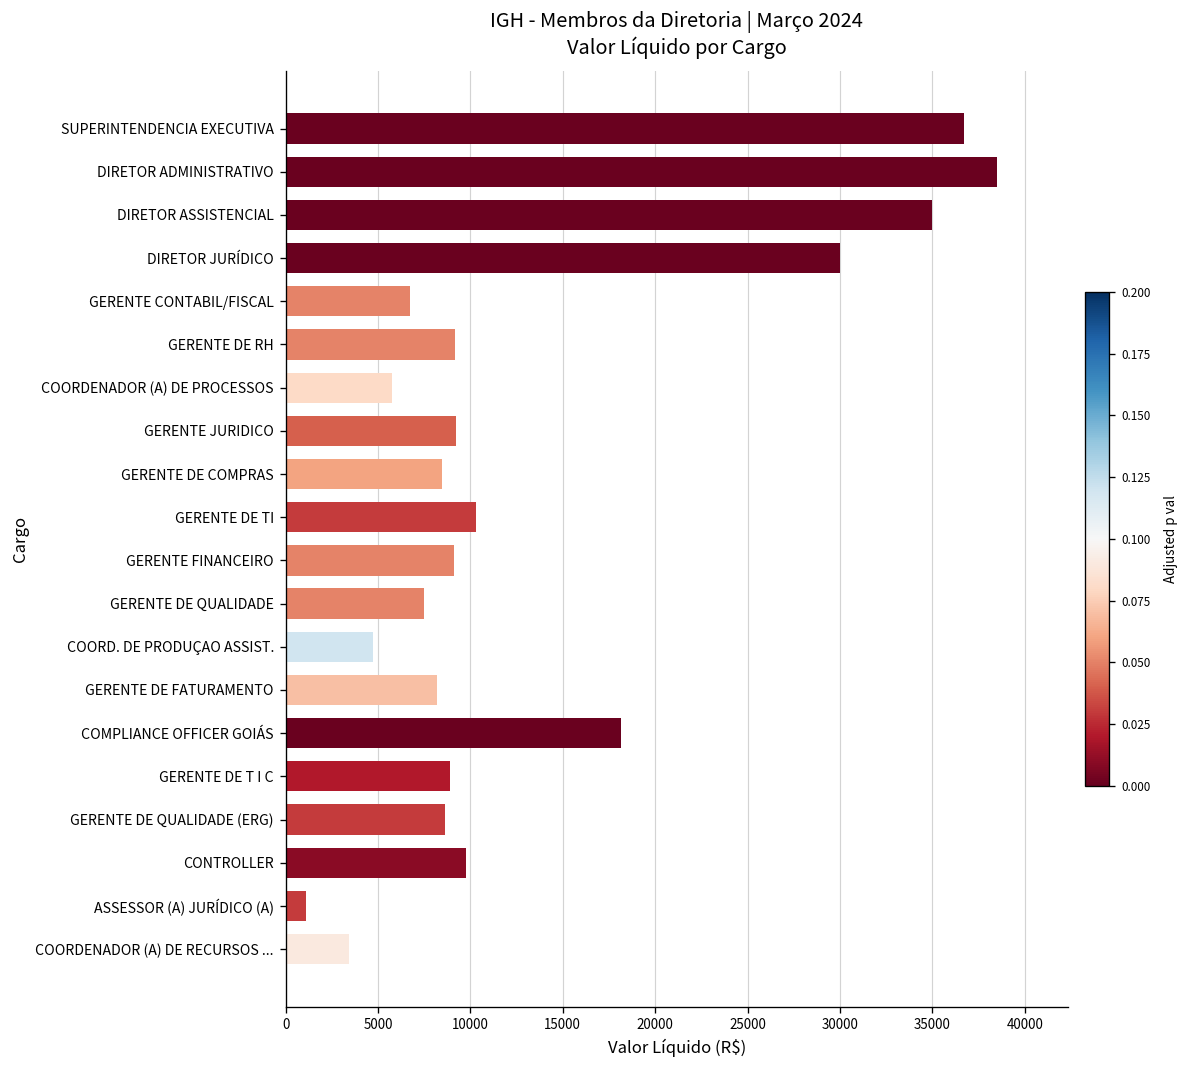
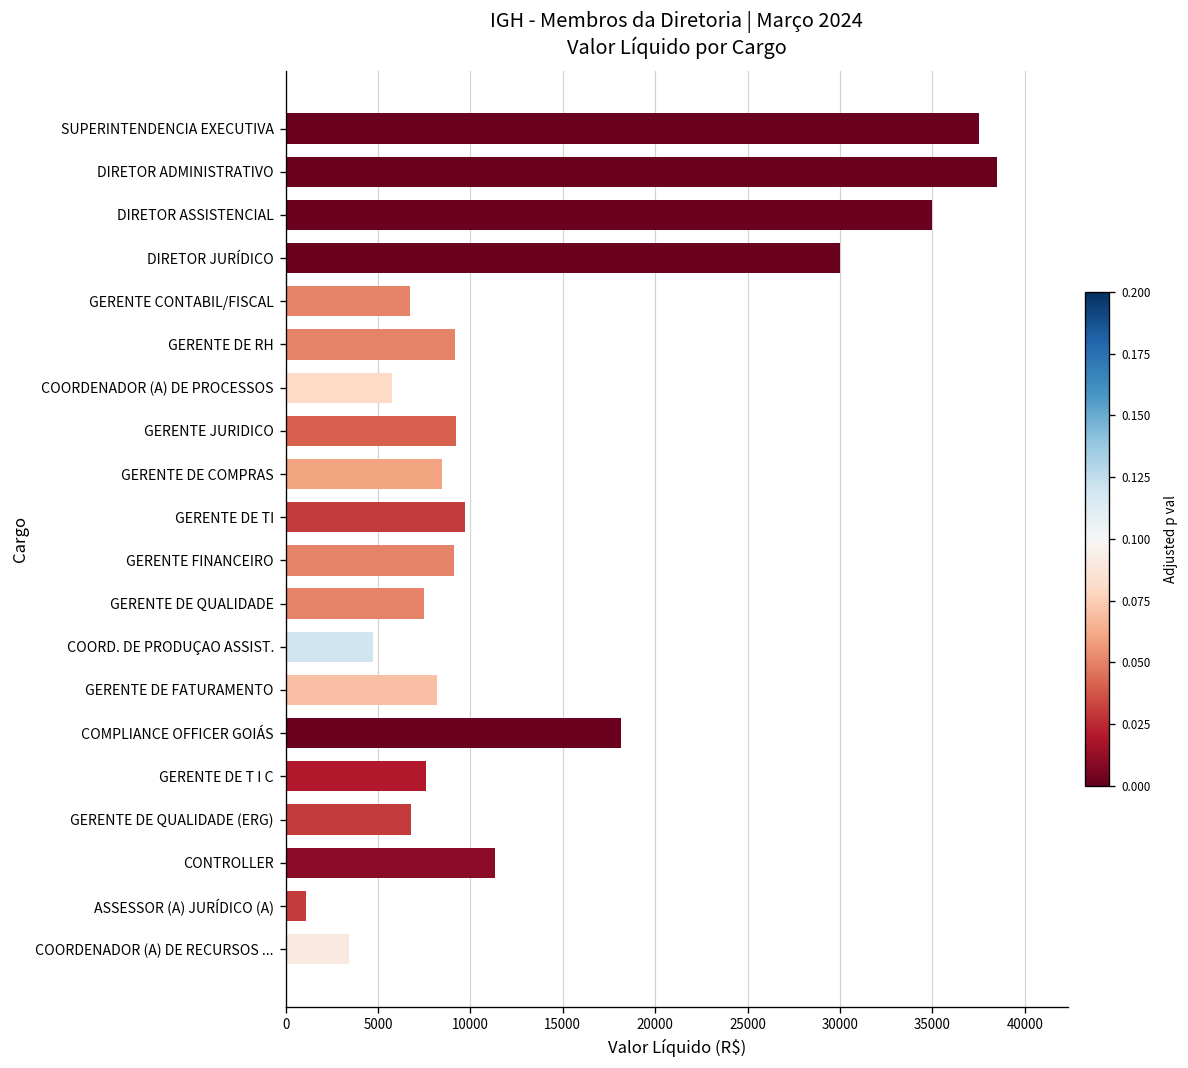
SUPERINTENDENCIA EXECUTIVA: 36700 -> 37500
GERENTE DE TI: 10300 -> 9700
GERENTE DE T I C: 8900 -> 7600
GERENTE DE QUALIDADE (ERG): 8600 -> 6800
CONTROLLER: 9800 -> 11400
